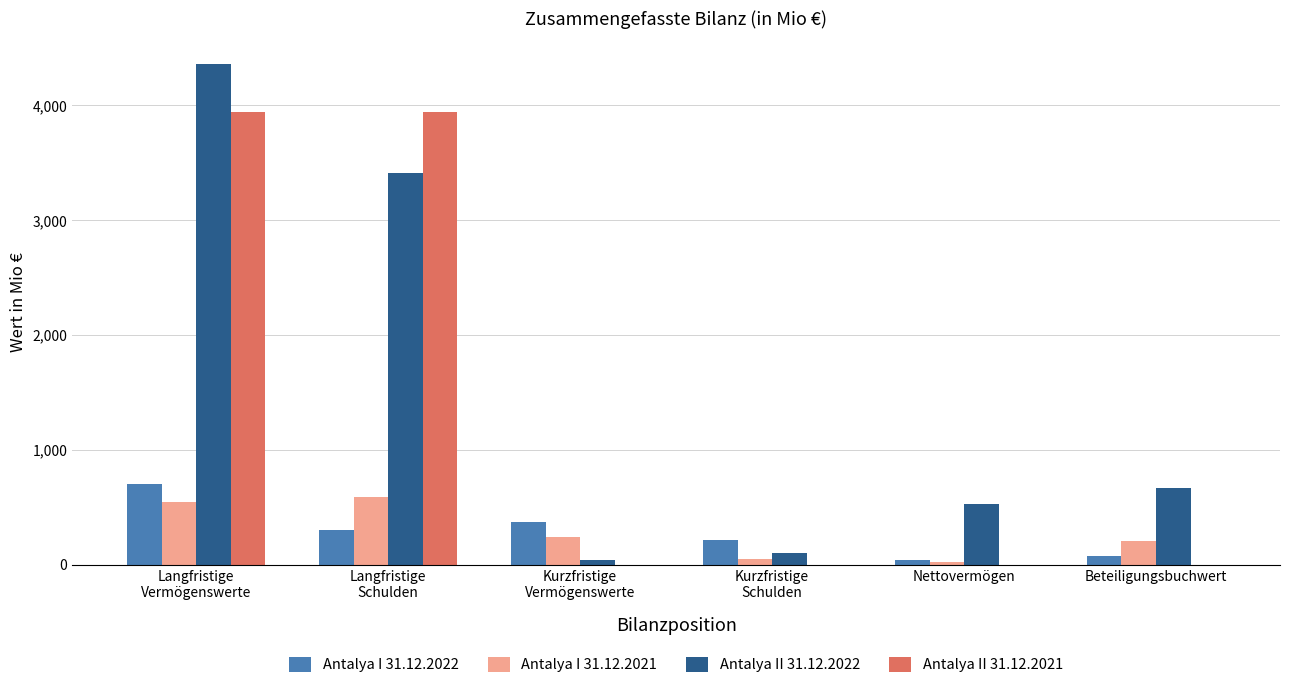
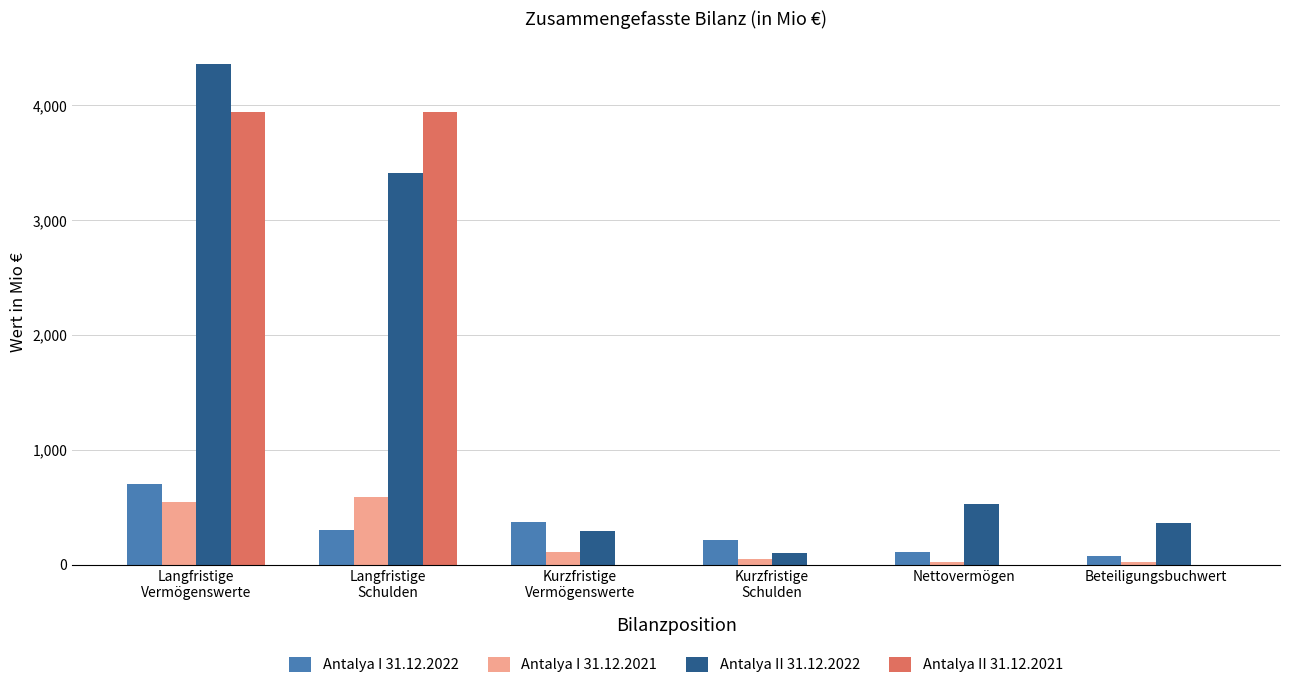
Antalya I 31.12.2021, Kurzfristige Vermögenswerte: 240 -> 110
Antalya II 31.12.2022, Kurzfristige Vermögenswerte: 40 -> 290
Antalya I 31.12.2022, Nettovermögen: 40 -> 110
Antalya I 31.12.2021, Beteiligungsbuchwert: 200 -> 30
Antalya II 31.12.2022, Beteiligungsbuchwert: 670 -> 360
